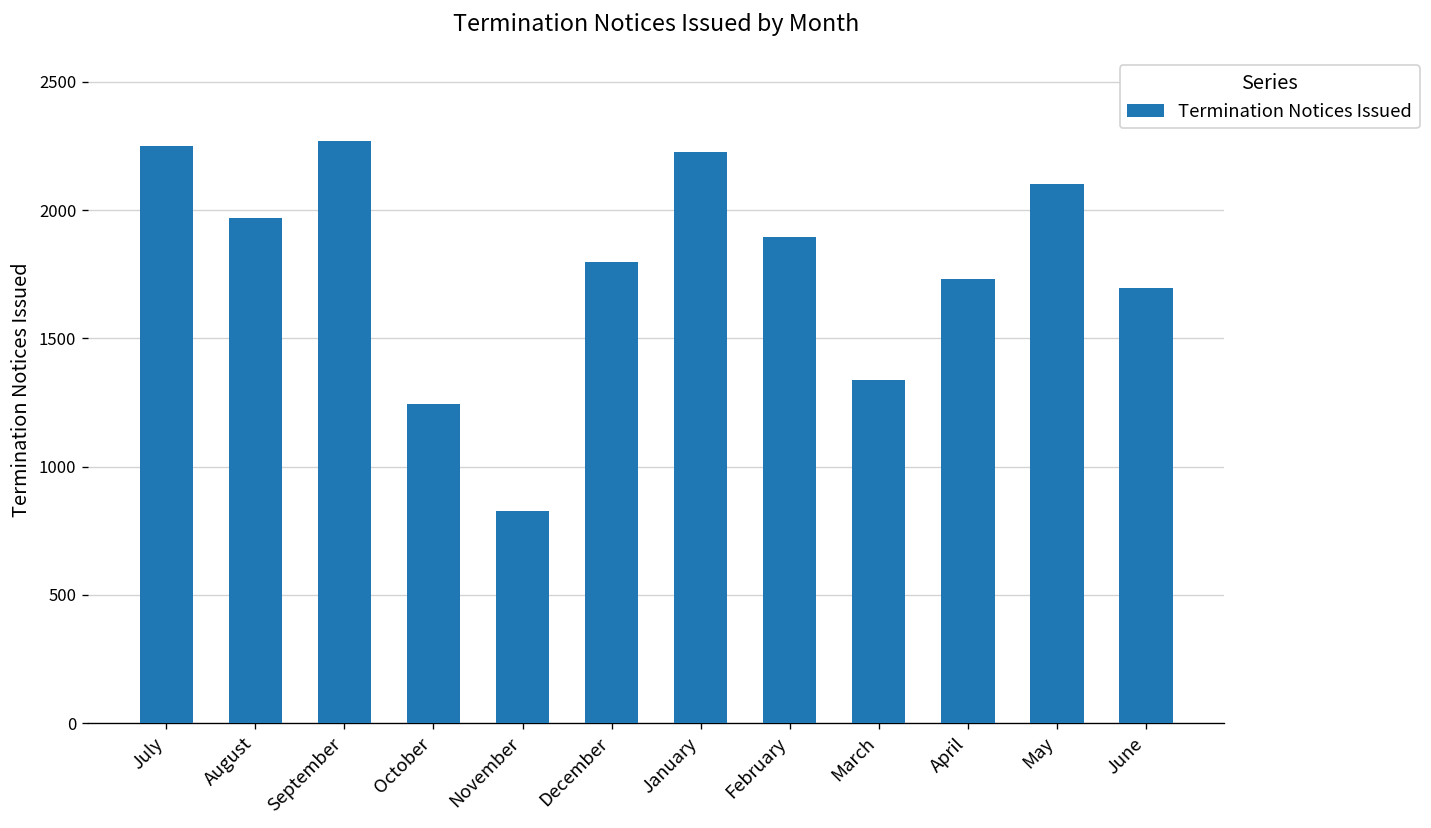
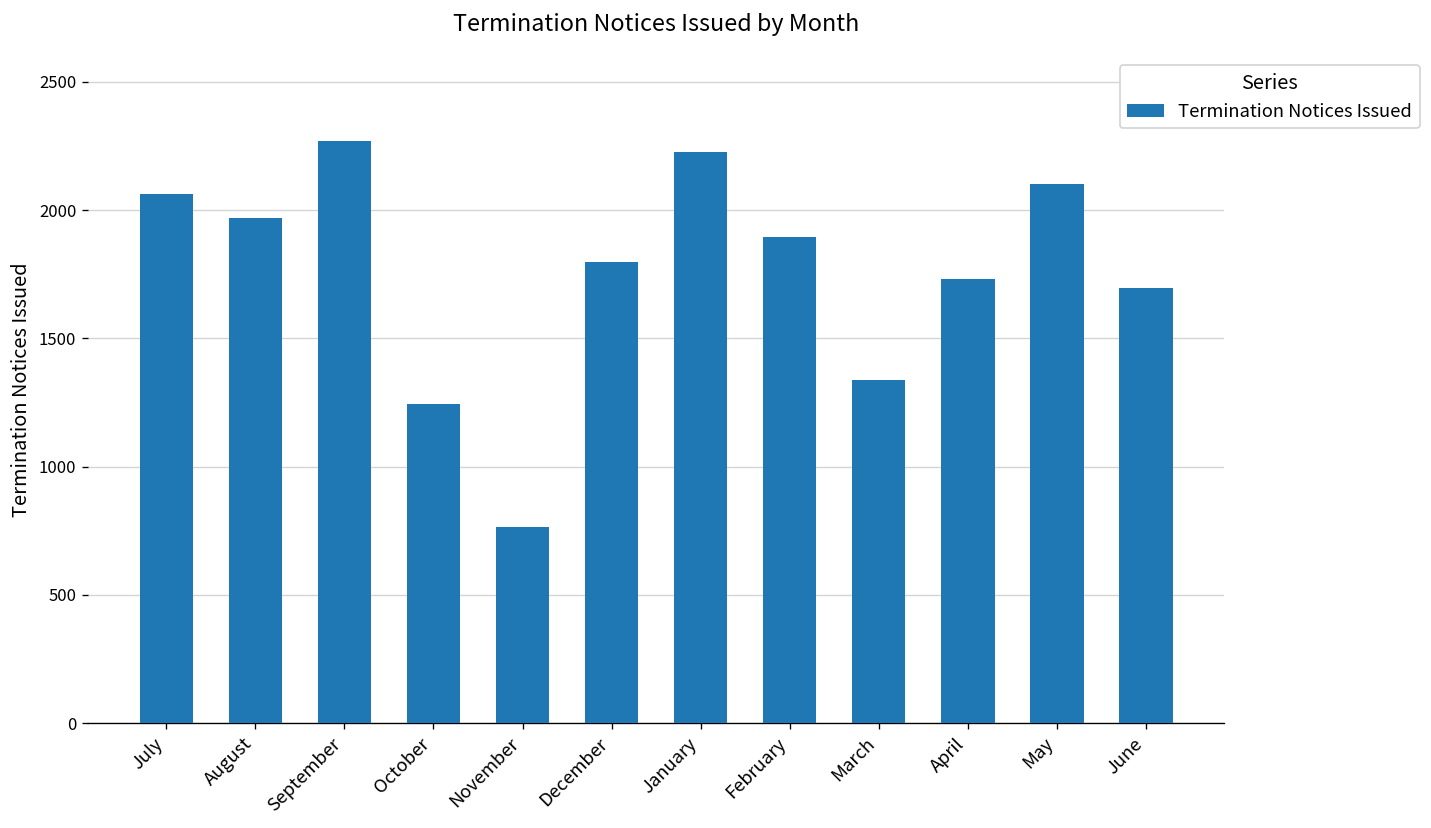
July: 2250 -> 2060
November: 830 -> 770
